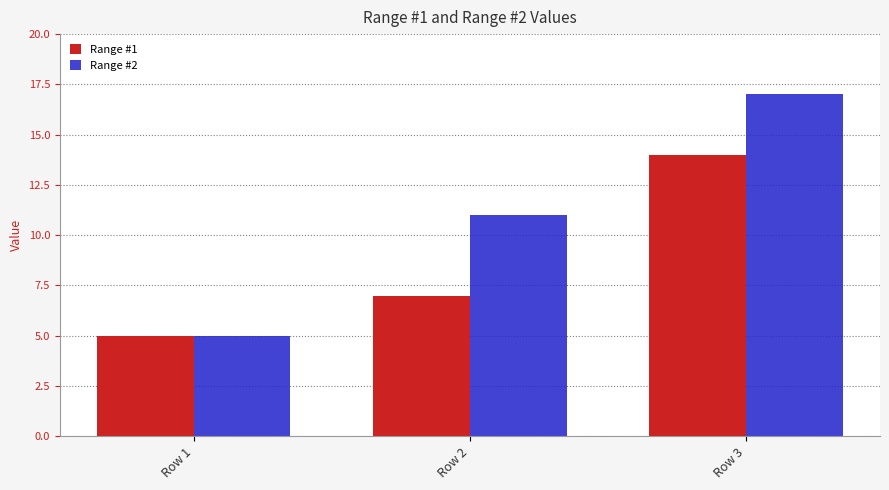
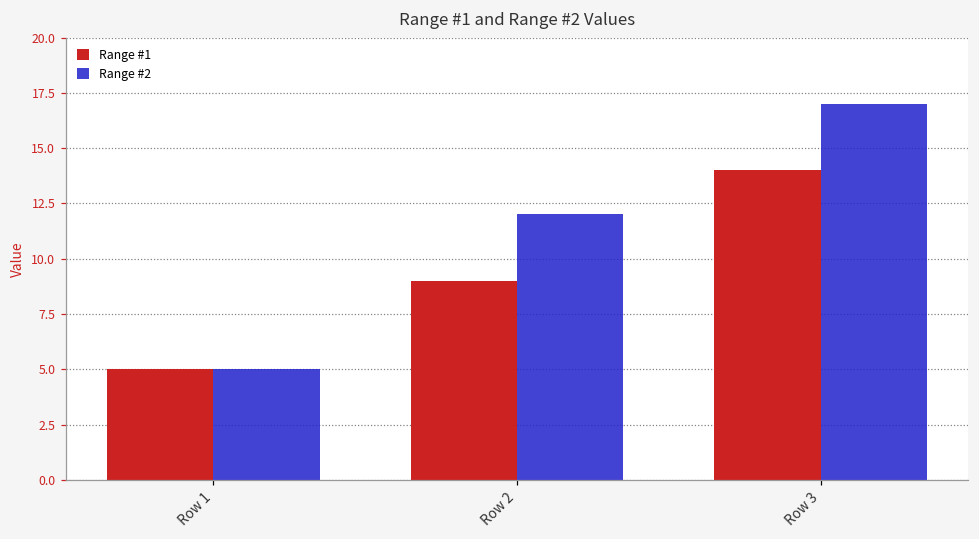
Range #1, Row 2: 7 -> 9
Range #2, Row 2: 11 -> 12
